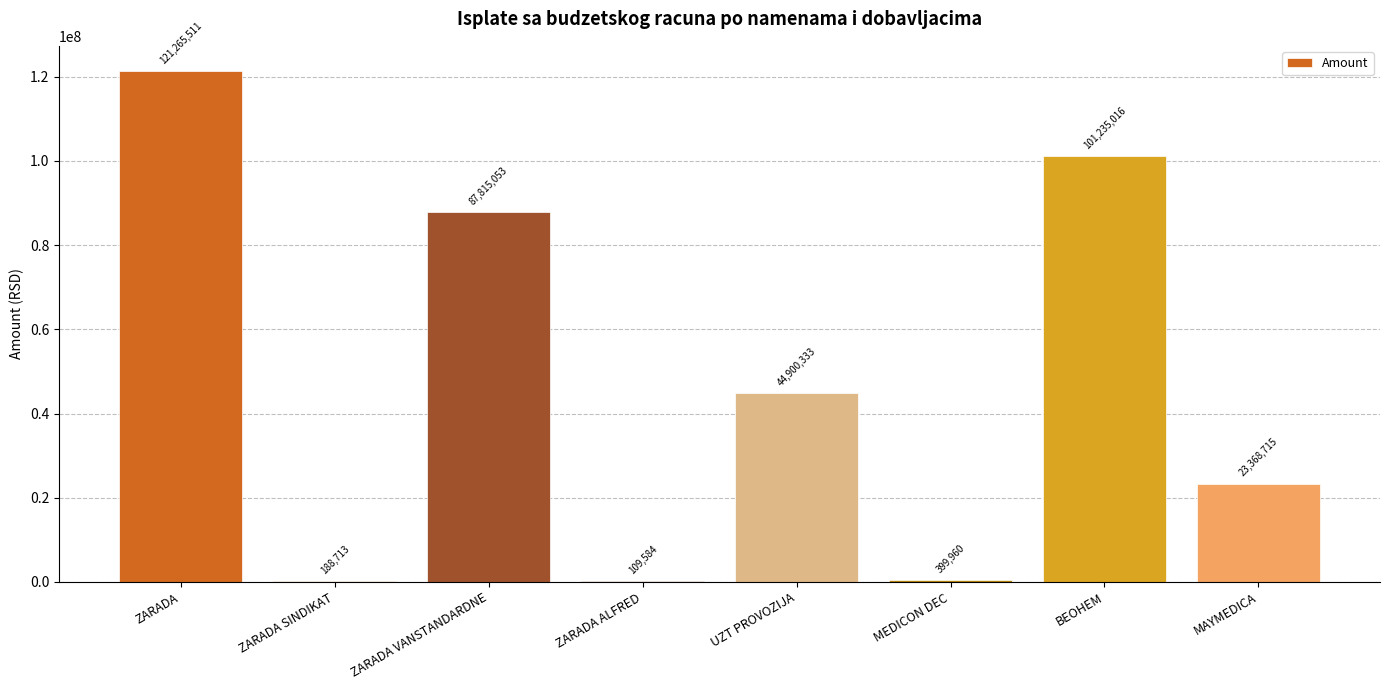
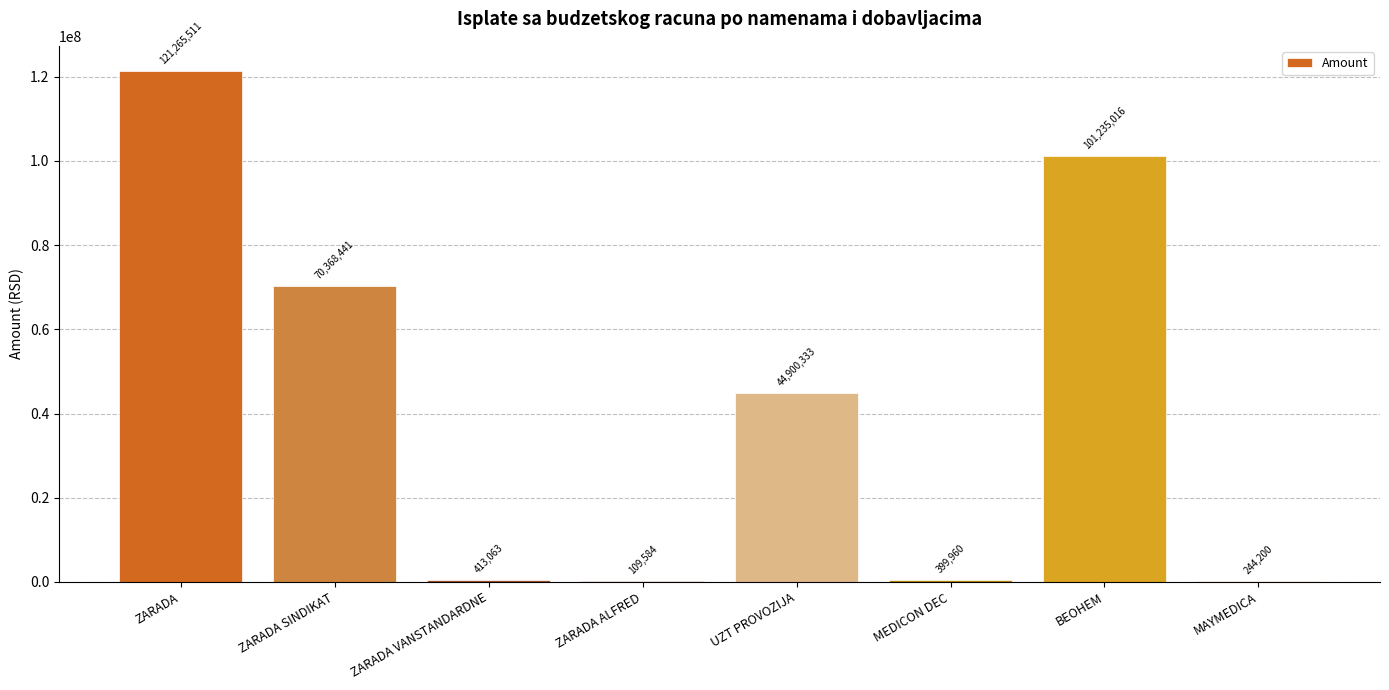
ZARADA SINDIKAT: 188,713 -> 70,368,441
ZARADA VANSTANDARDNE: 87,815,053 -> 413,063
MAYMEDICA: 23,368,715 -> 244,200
